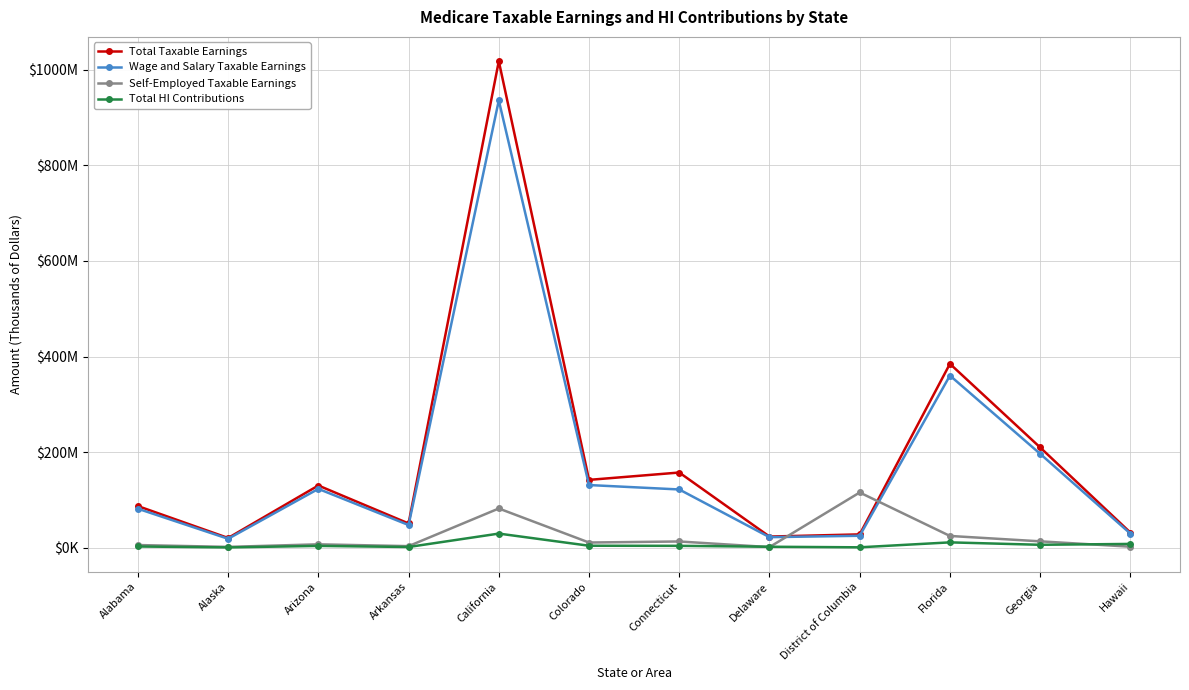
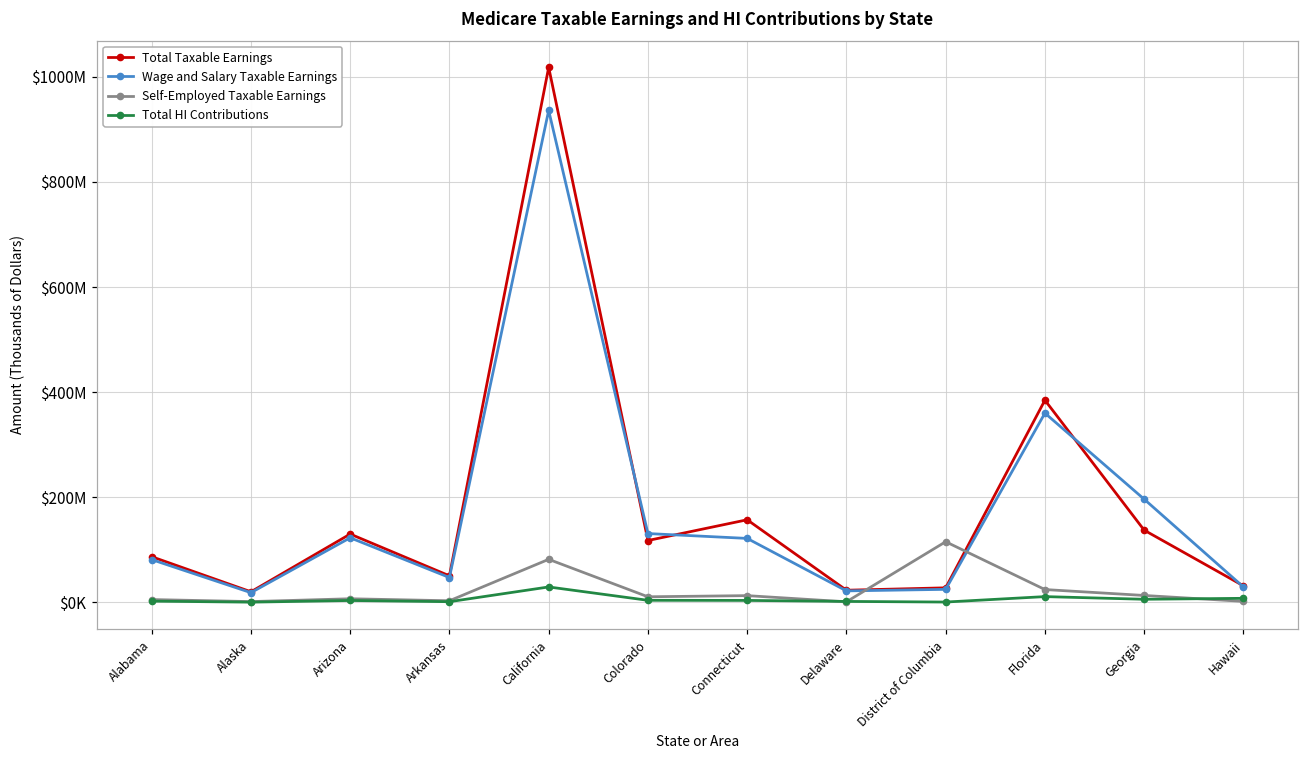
Total Taxable Earnings, Colorado: $140000000 -> $120000000
Total Taxable Earnings, Georgia: $210000000 -> $140000000
